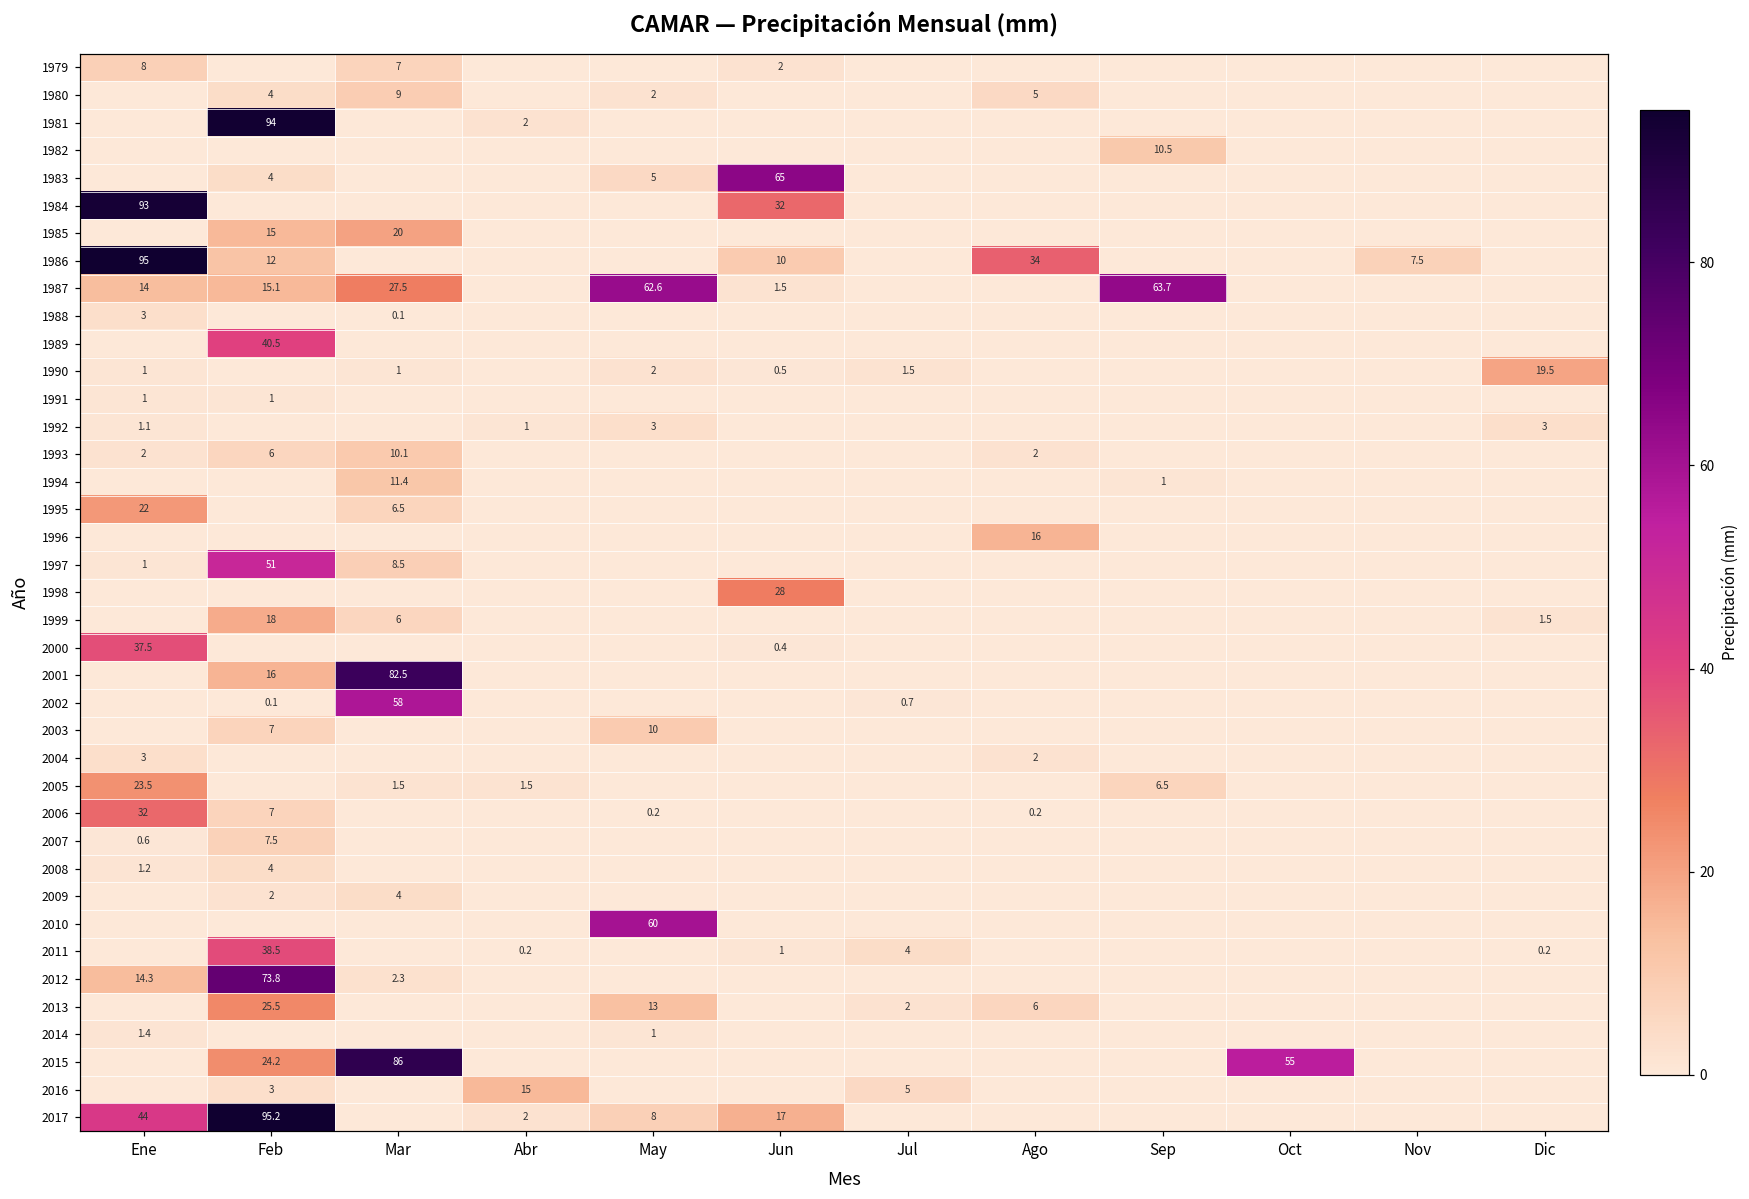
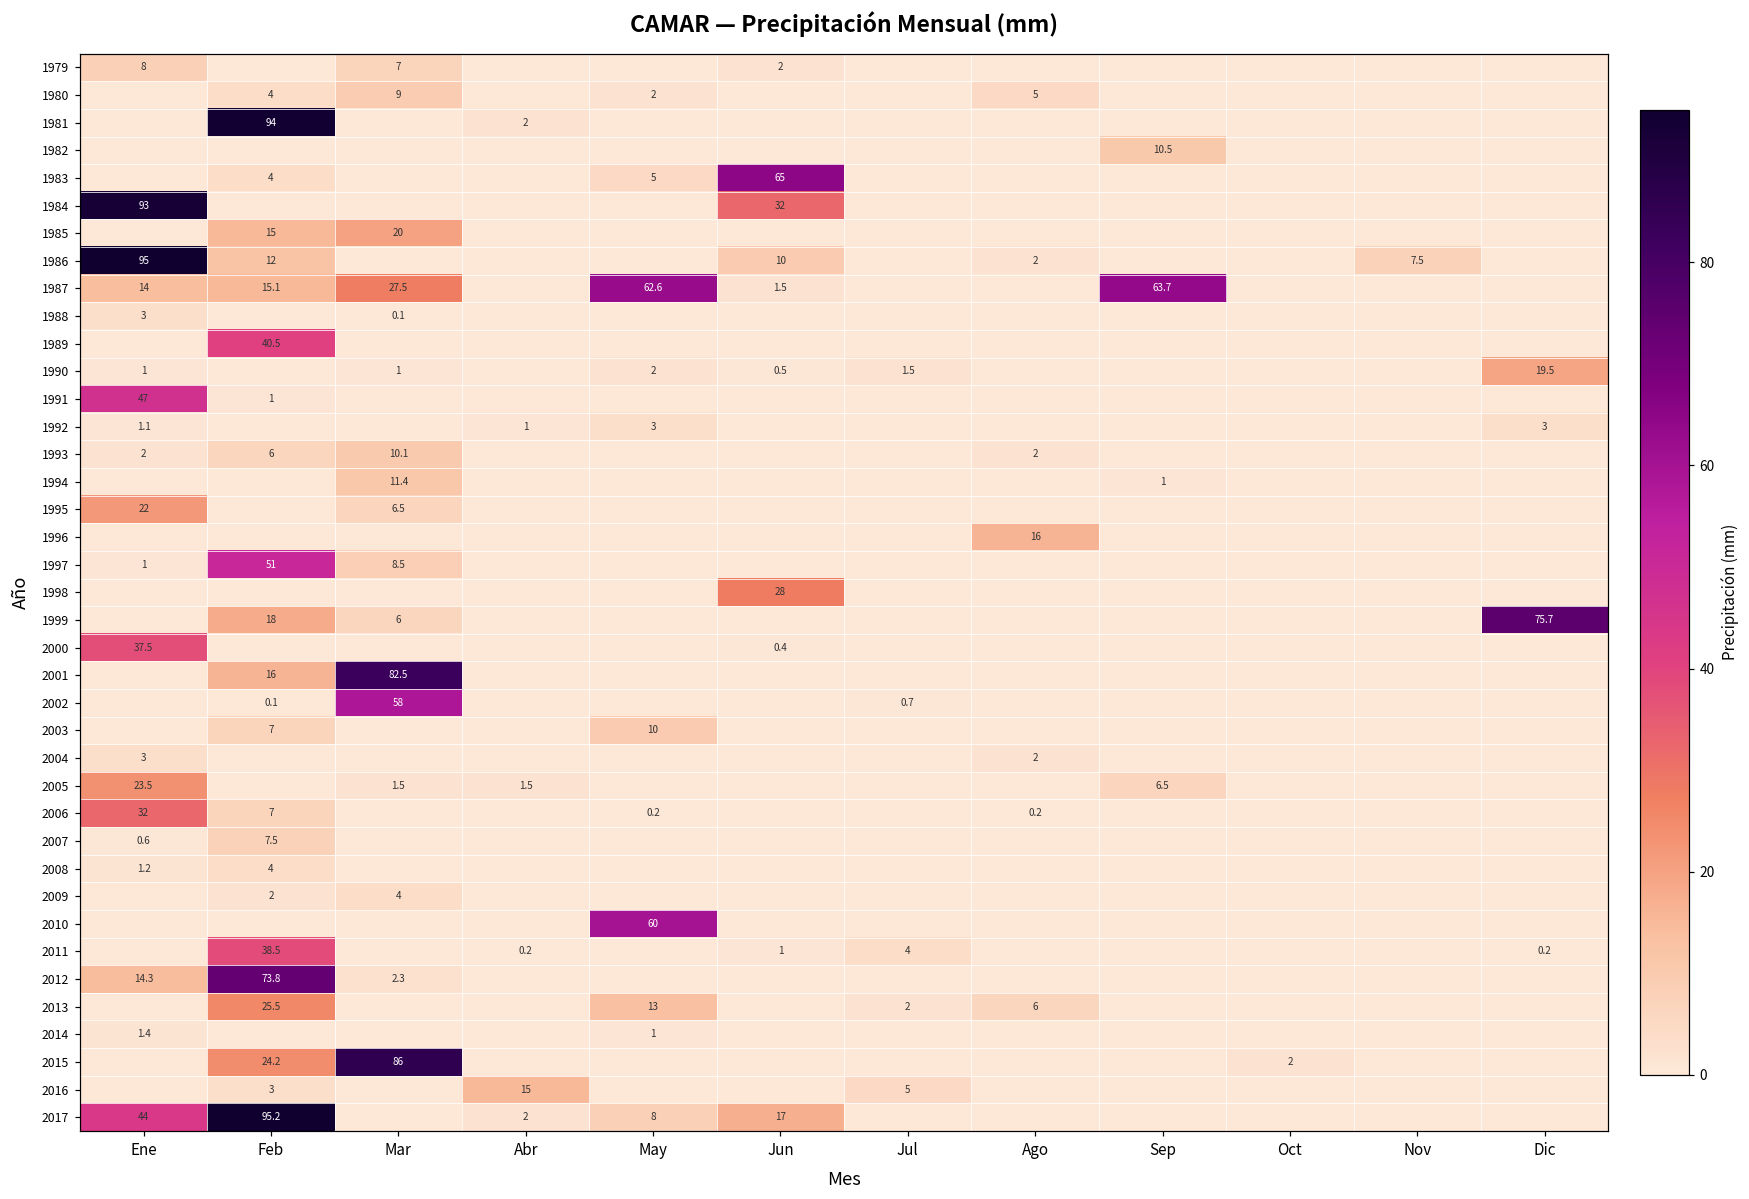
1986, Ago: 34 -> 2
1991, Ene: 1 -> 47
1999, Dic: 1.5 -> 75.7
2015, Oct: 55 -> 2
